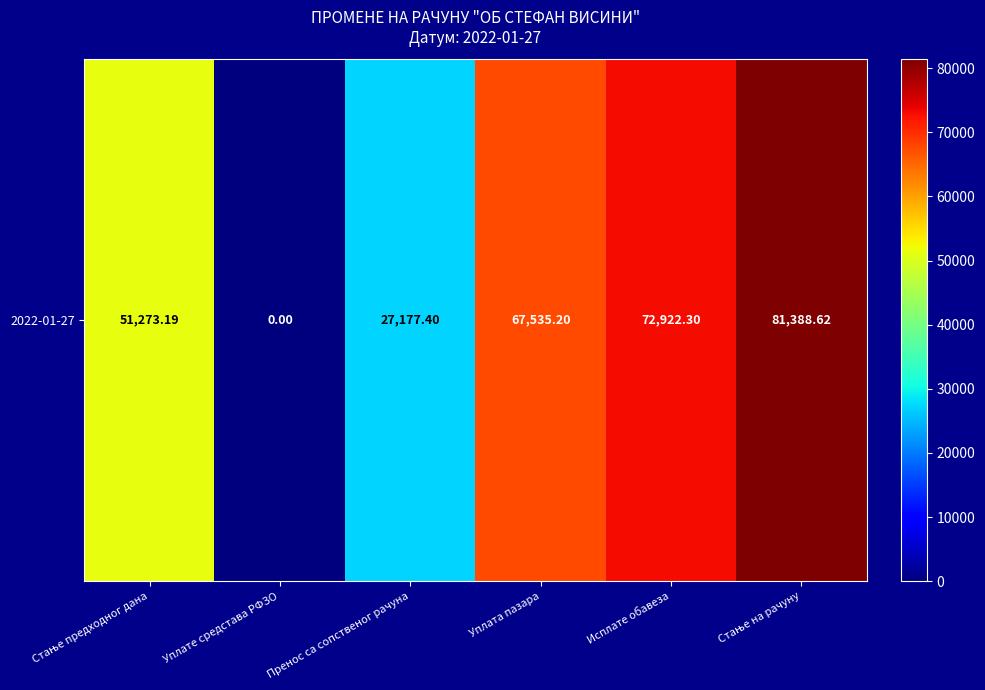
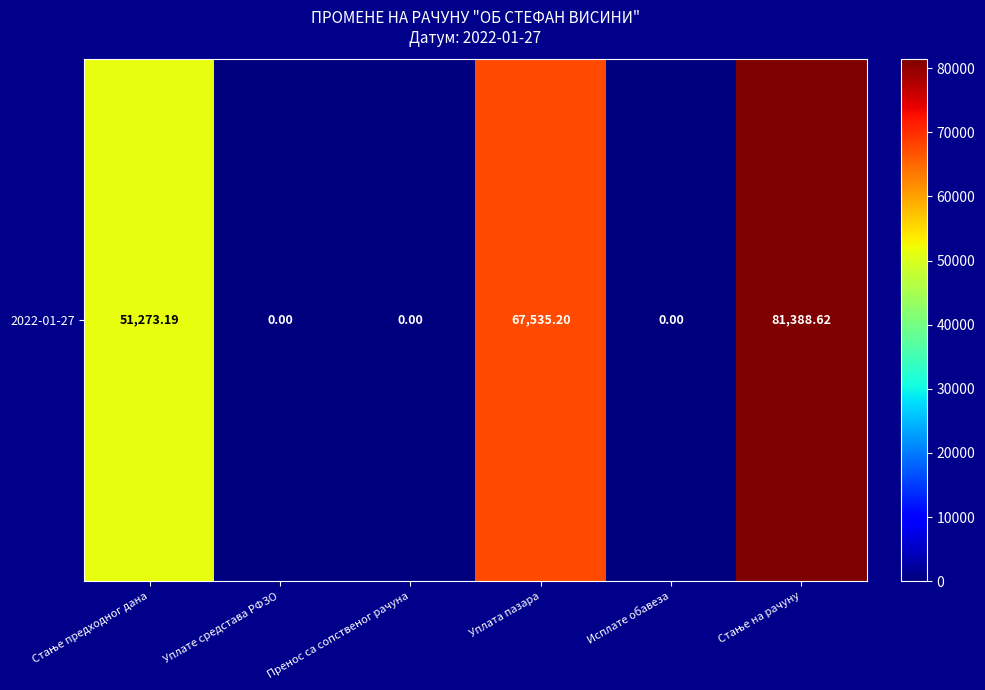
2022-01-27, Пренос са сопственог рачуна: 27,177.40 -> 0.00
2022-01-27, Исплате обавеза: 72,922.30 -> 0.00
